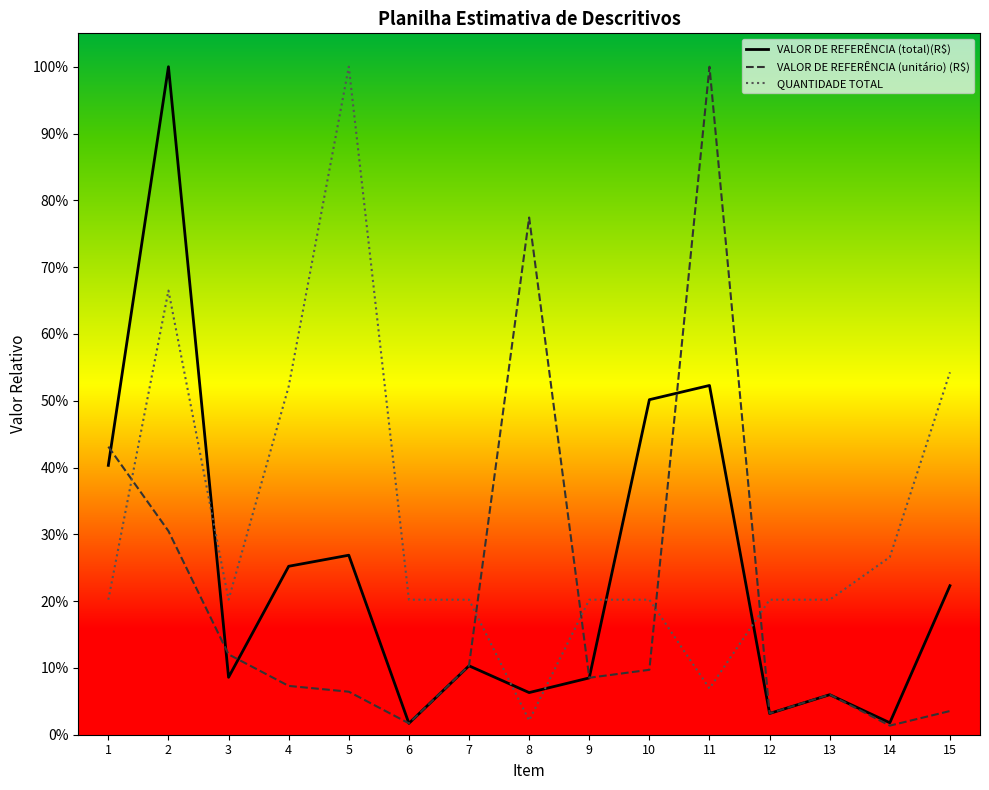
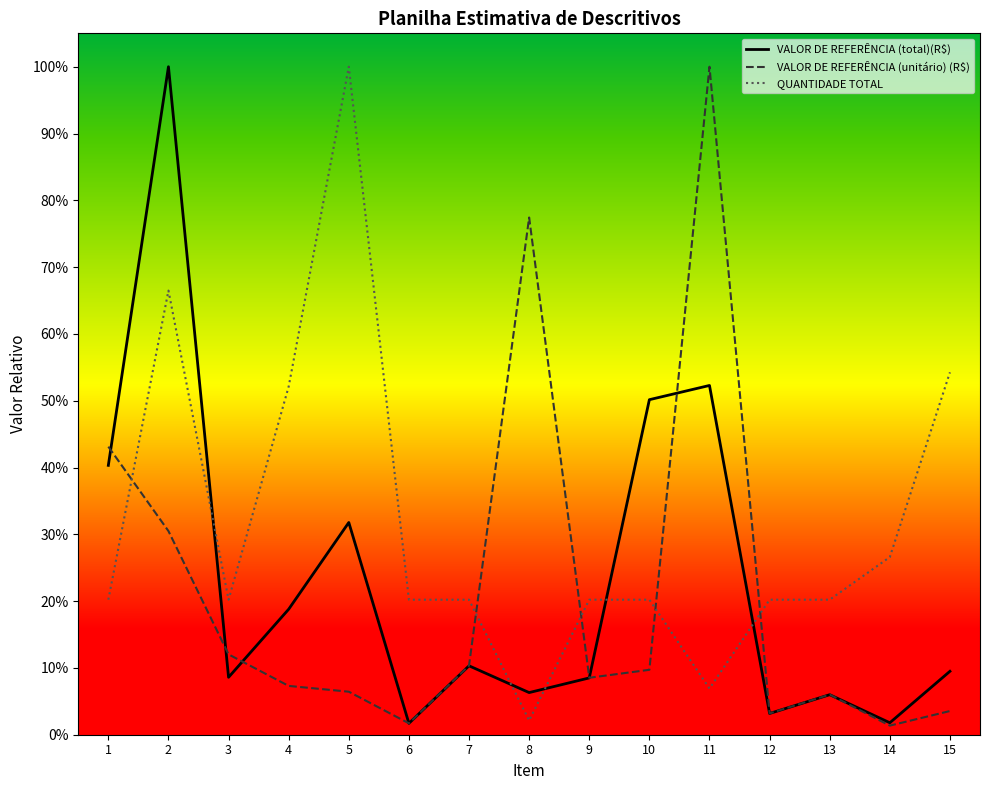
VALOR DE REFERÊNCIA (total)(R$), 4: 25% -> 19%
VALOR DE REFERÊNCIA (total)(R$), 5: 27% -> 32%
VALOR DE REFERÊNCIA (total)(R$), 15: 22% -> 9%
